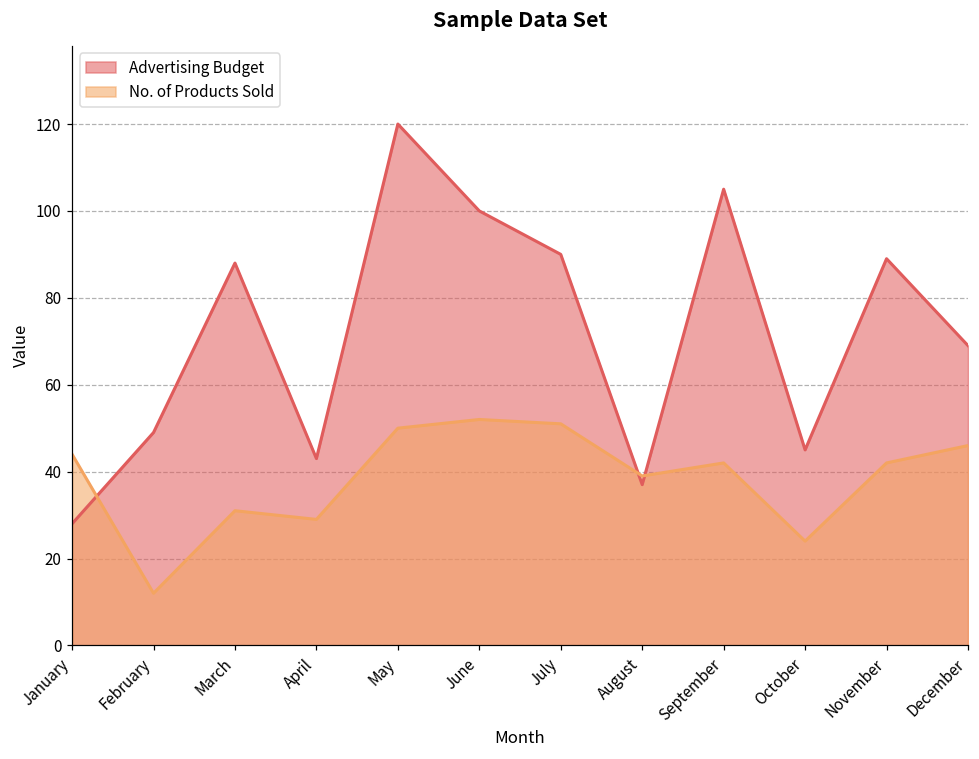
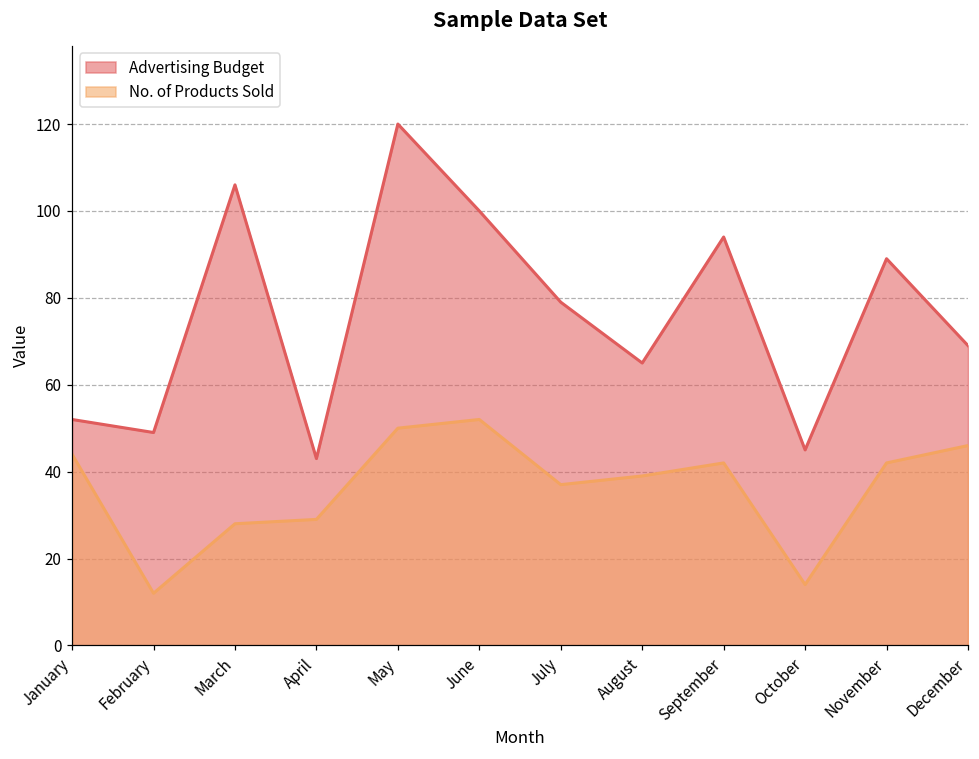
Advertising Budget, January: 28 -> 52
Advertising Budget, March: 88 -> 106
No. of Products Sold, March: 31 -> 28
Advertising Budget, July: 90 -> 79
No. of Products Sold, July: 51 -> 37
Advertising Budget, August: 37 -> 65
Advertising Budget, September: 105 -> 94
No. of Products Sold, October: 24 -> 14
